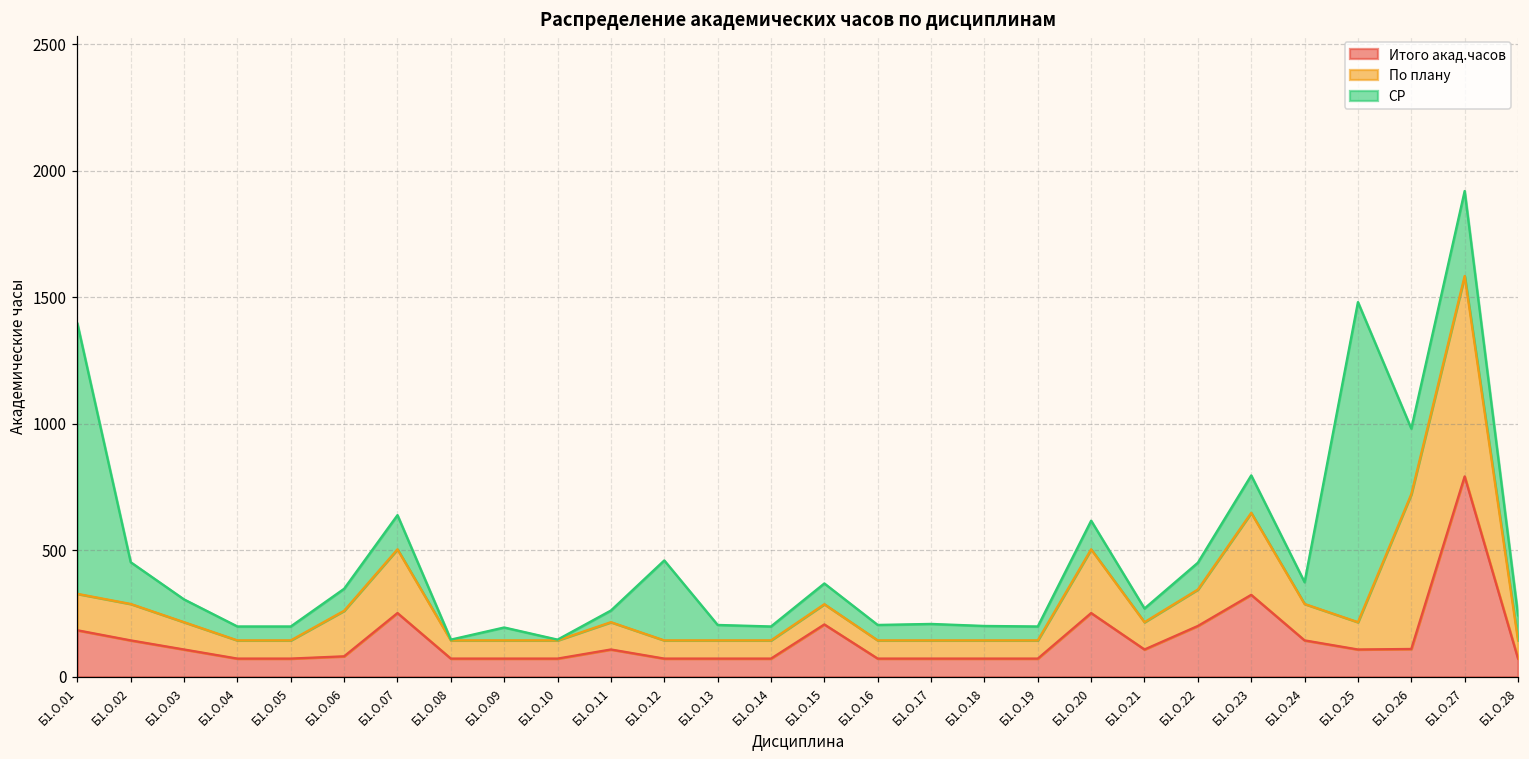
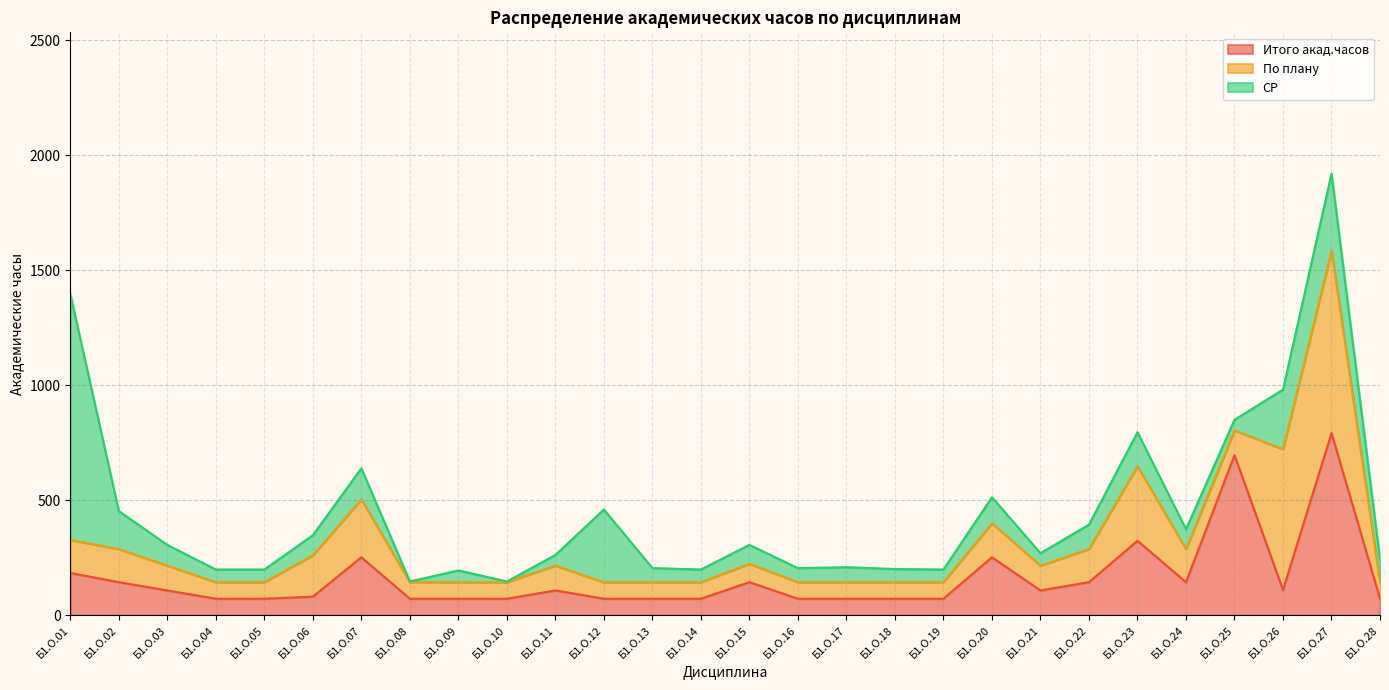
Итого акад.часов, Б1.О.15: 210 -> 140
По плану, Б1.О.20: 250 -> 150
Итого акад.часов, Б1.О.22: 200 -> 140
Итого акад.часов, Б1.О.25: 110 -> 700
СР, Б1.О.25: 1270 -> 50
